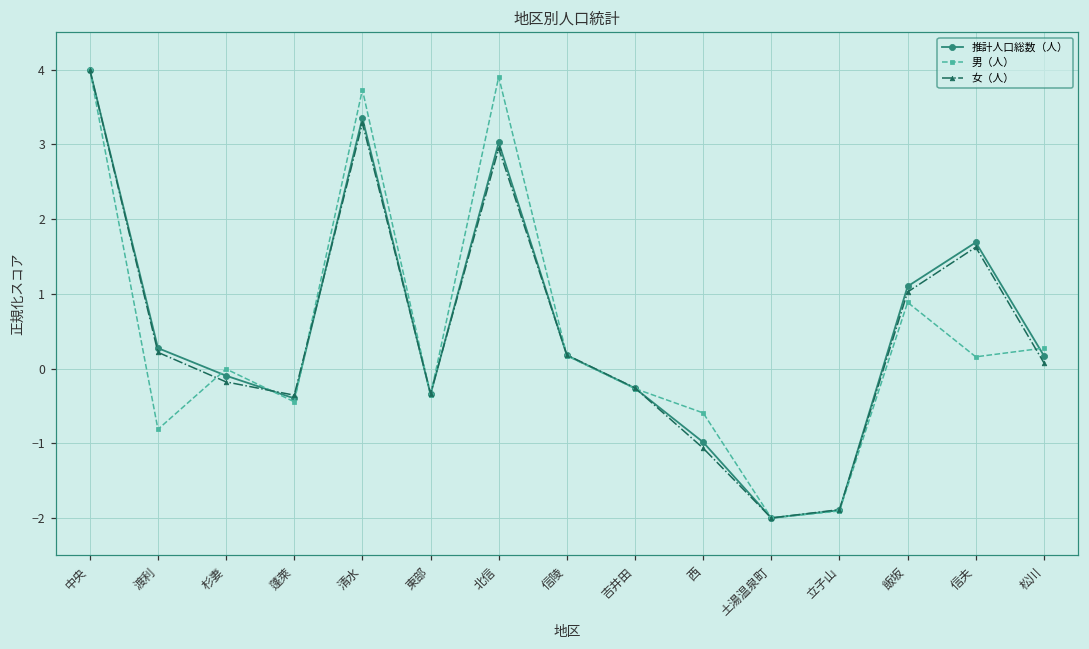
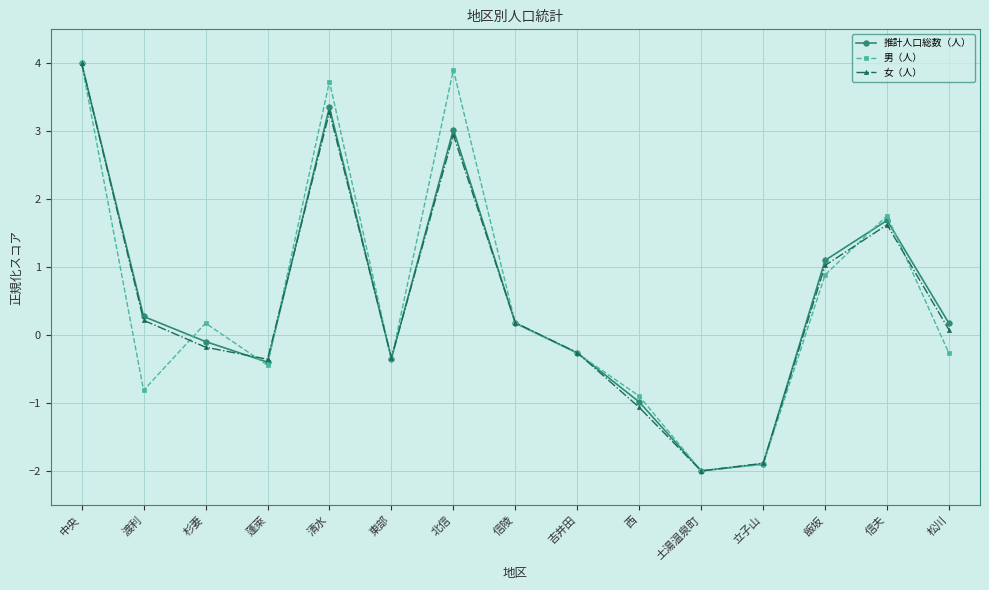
男（人）, 杉妻: 0.0 -> 0.2
男（人）, 西: -0.6 -> -0.9
男（人）, 信夫: 0.2 -> 1.8
男（人）, 松川: 0.3 -> -0.3
